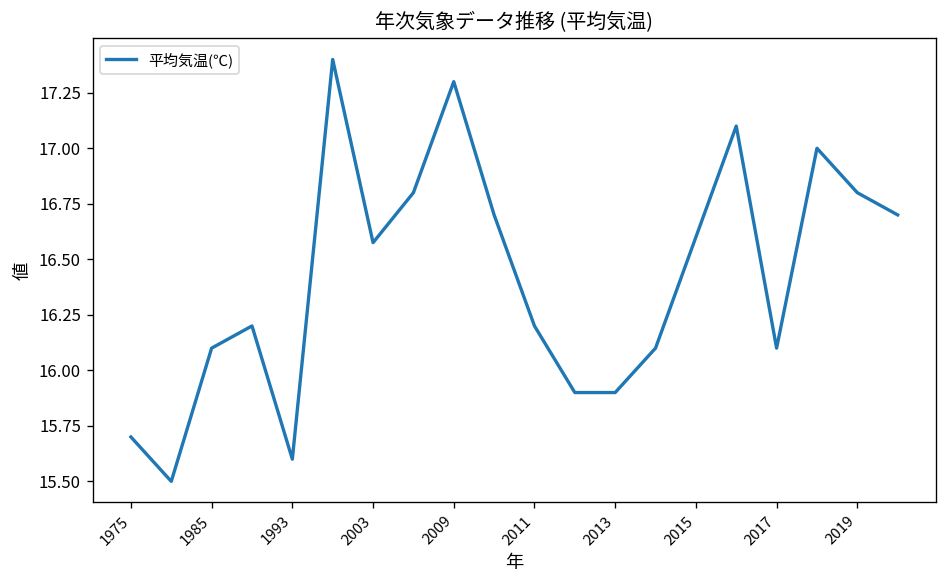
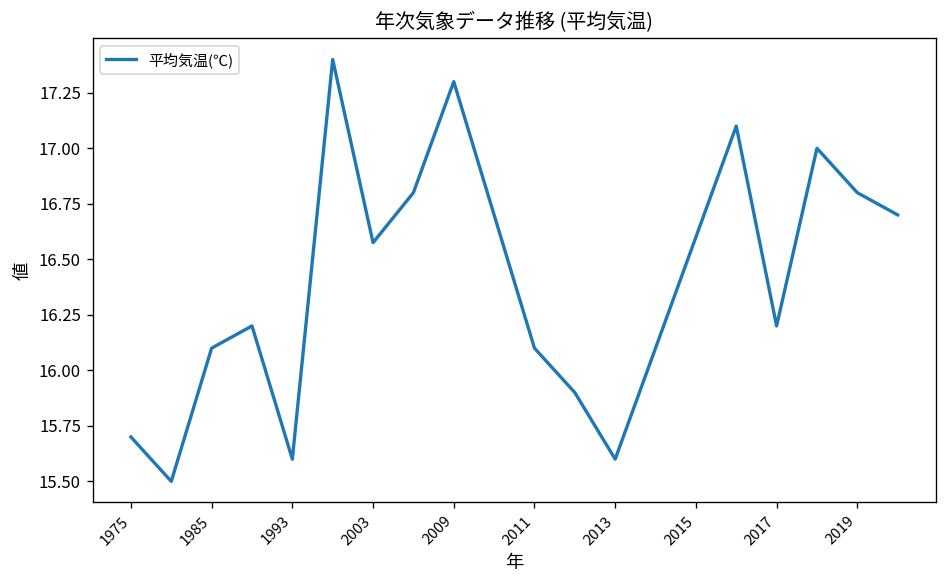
2011: 16.2 -> 16.1
2013: 15.9 -> 15.6
2017: 16.1 -> 16.2
